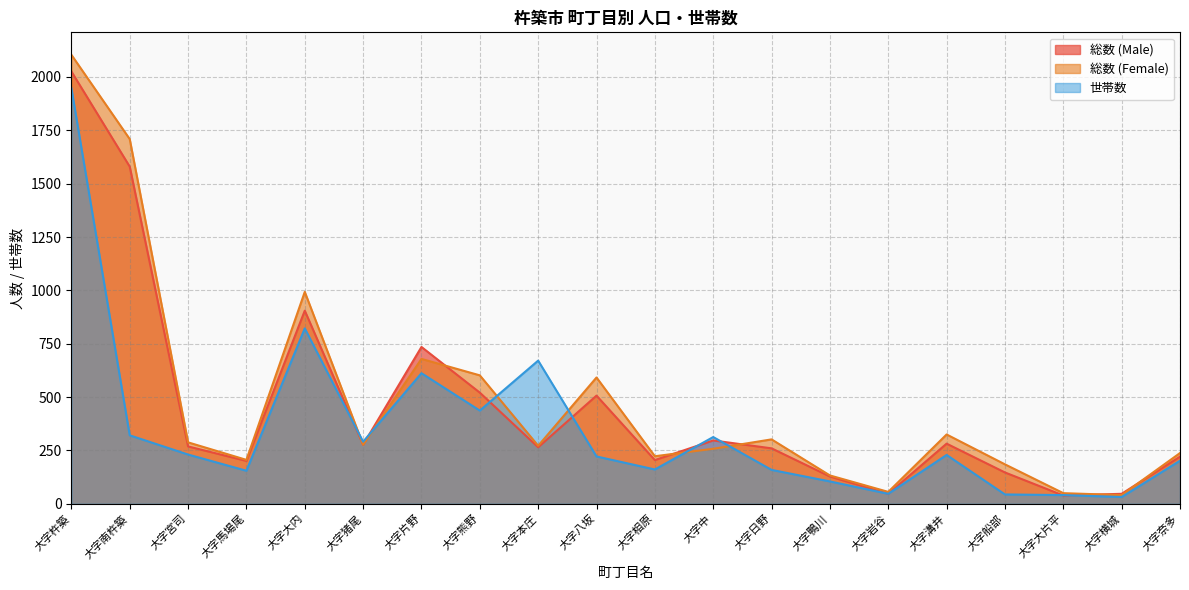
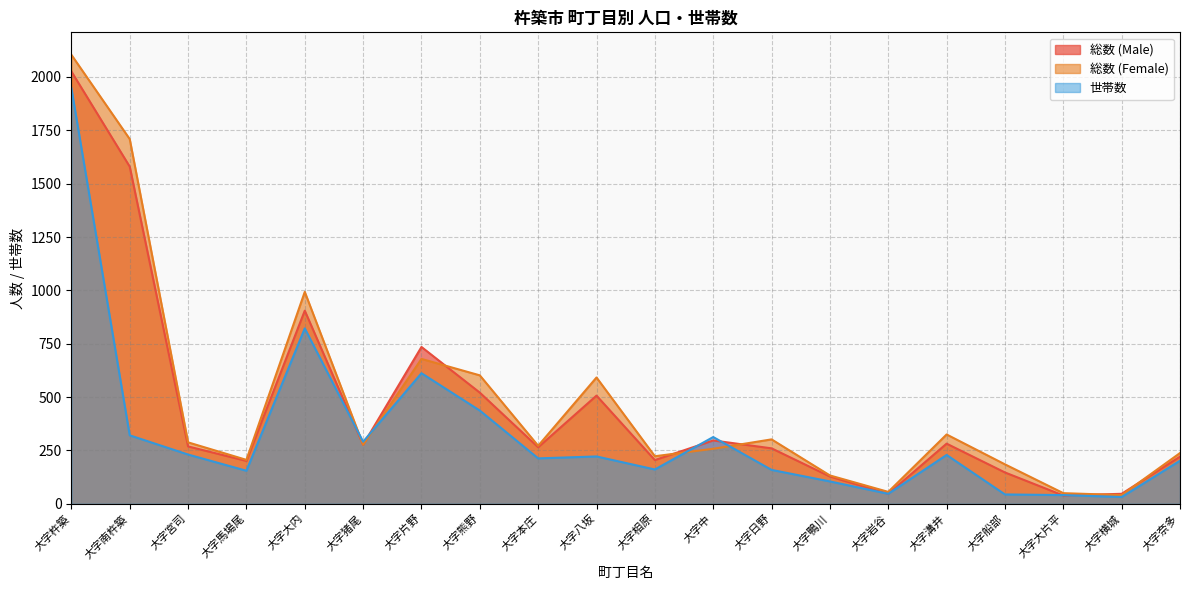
世帯数, 大字本庄: 670 -> 210
